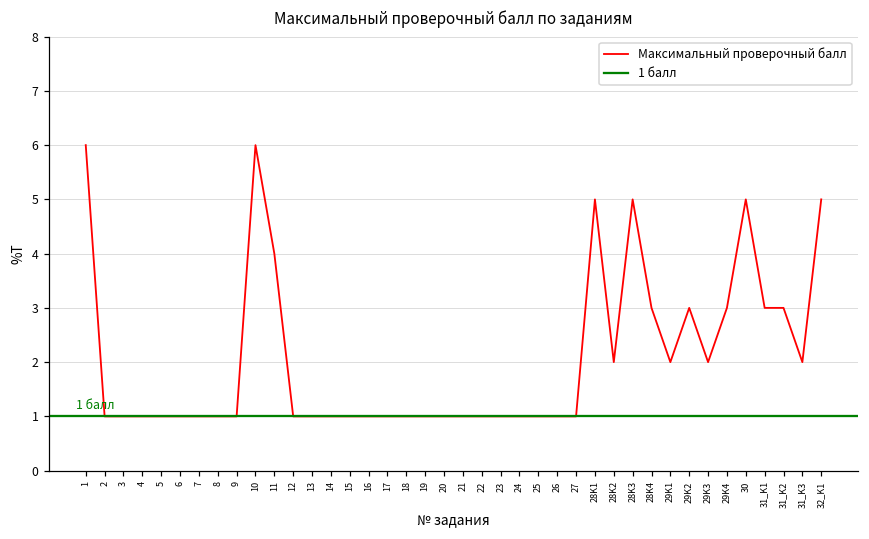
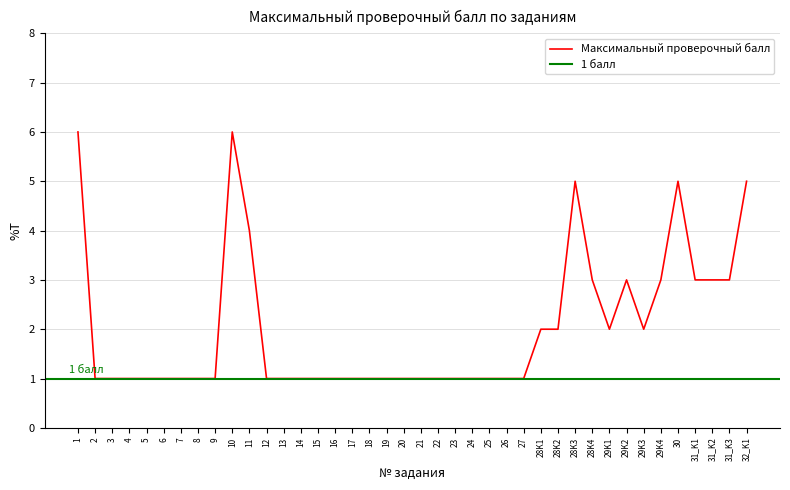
28K1: 5 -> 2
31_K3: 2 -> 3
